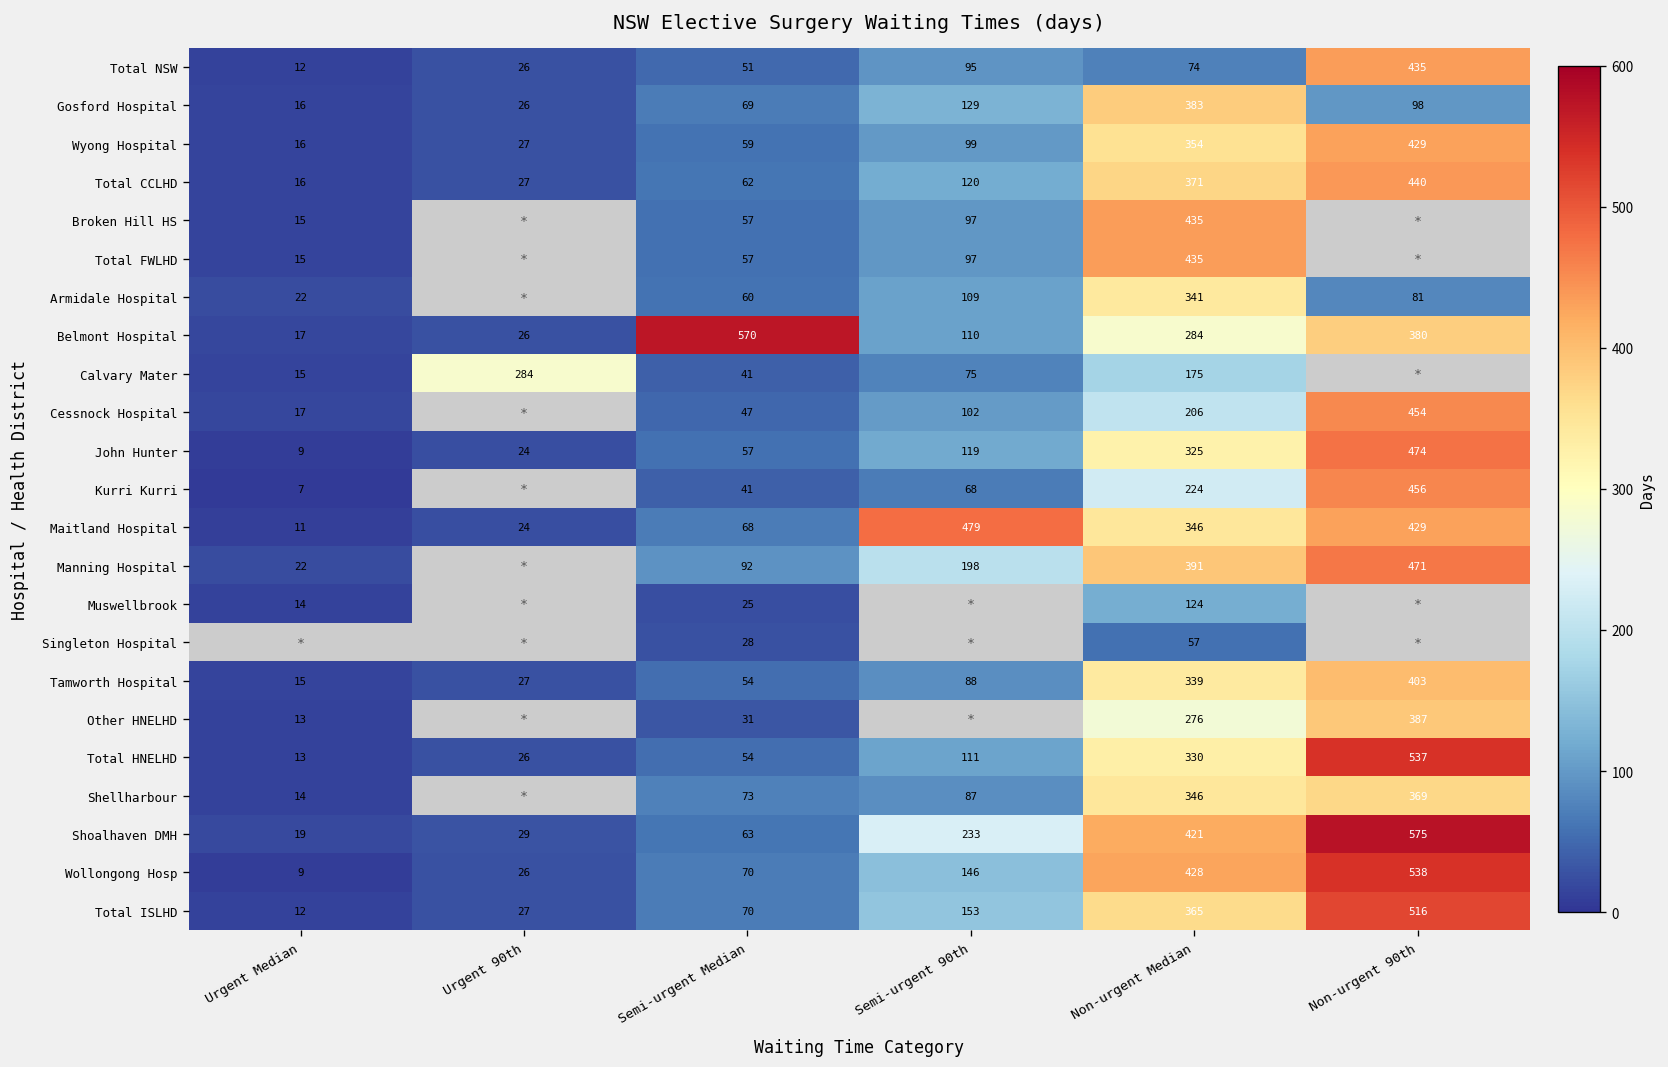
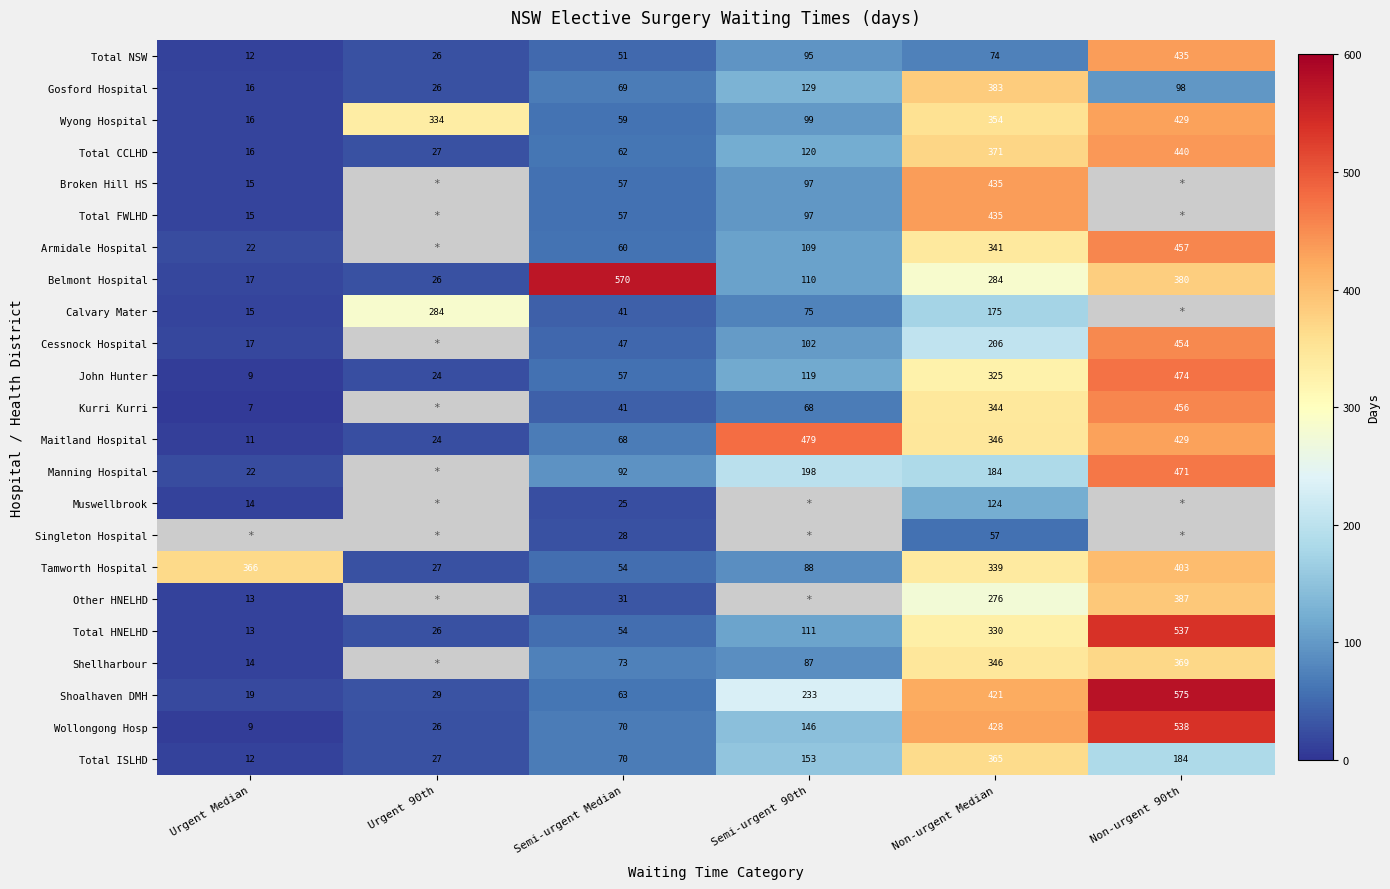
Wyong Hospital, Urgent 90th: 27 -> 334
Armidale Hospital, Non-urgent 90th: 81 -> 457
Kurri Kurri, Non-urgent Median: 224 -> 344
Manning Hospital, Non-urgent Median: 391 -> 184
Tamworth Hospital, Urgent Median: 15 -> 366
Total ISLHD, Non-urgent 90th: 516 -> 184
